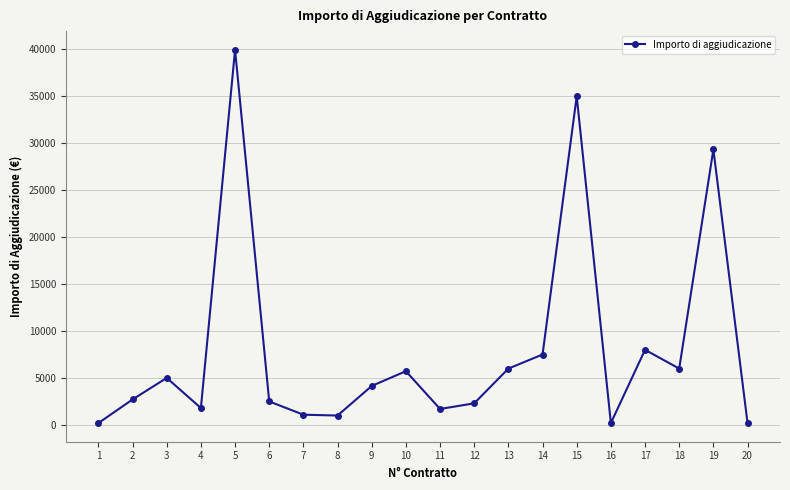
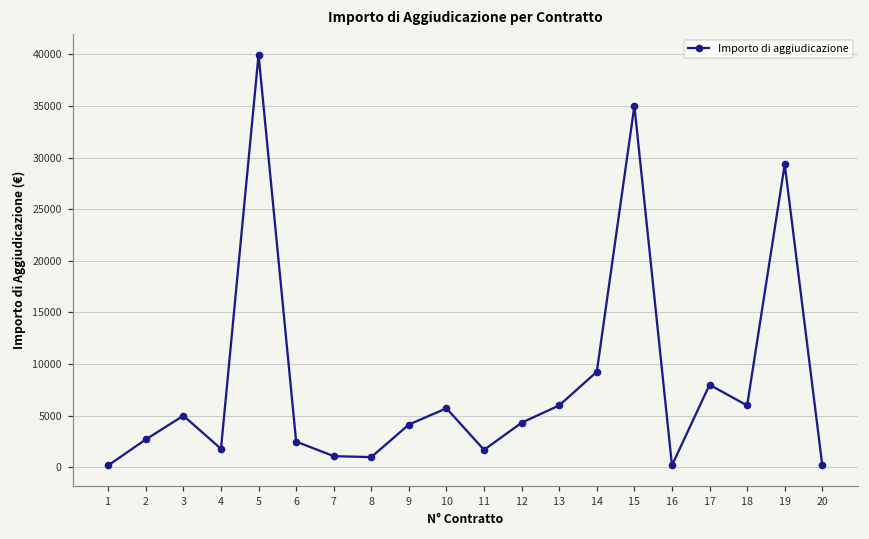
12: 2000 -> 4000
14: 8000 -> 9000
